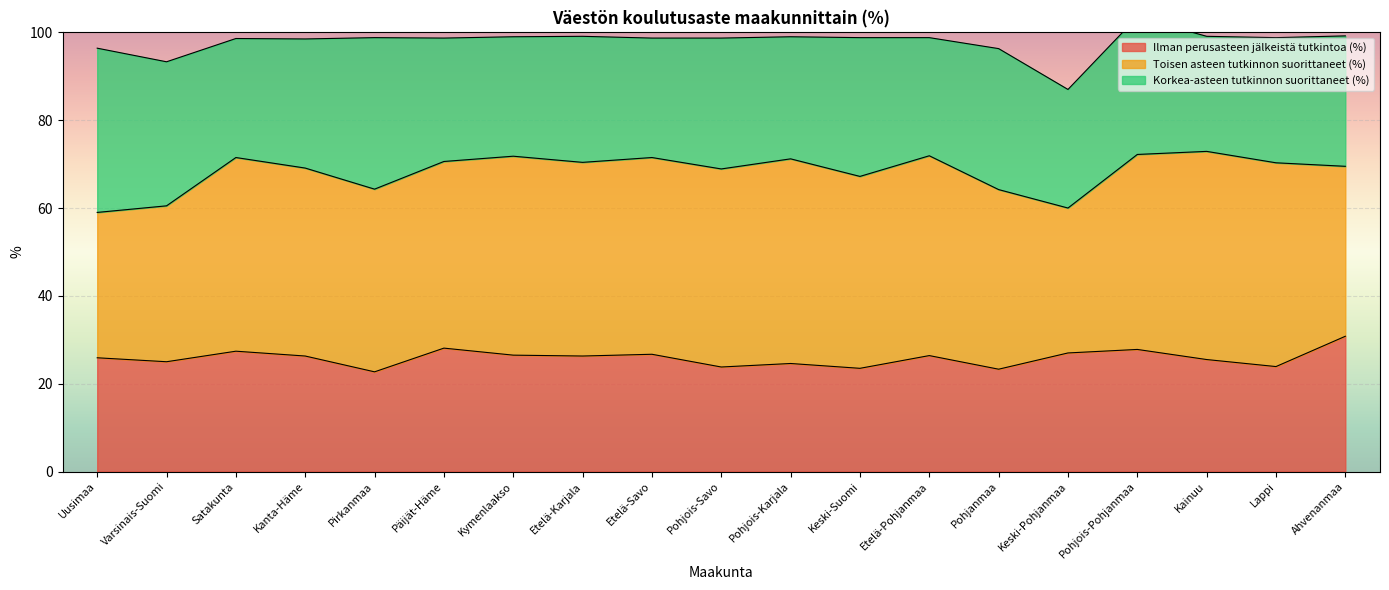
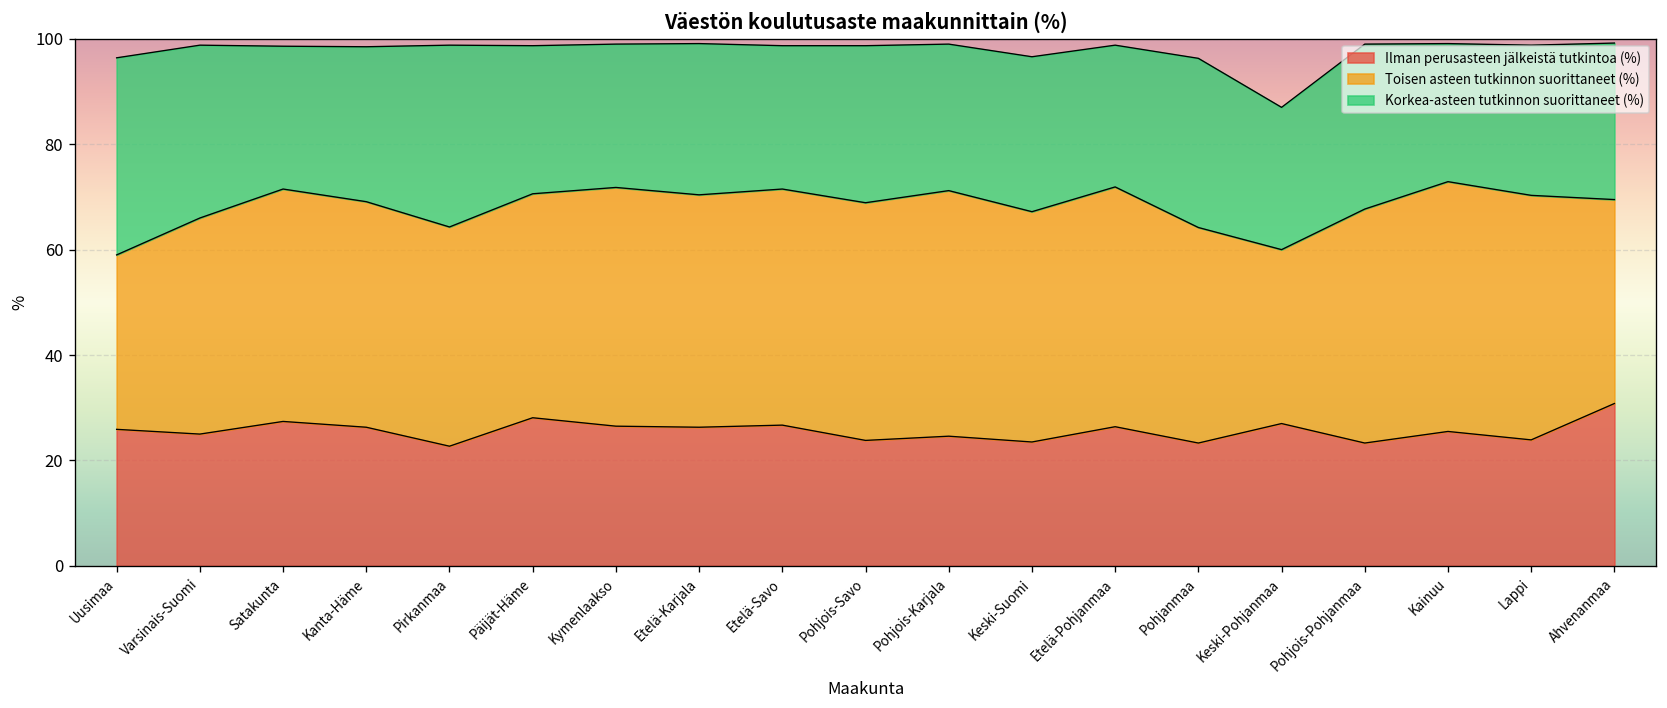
Toisen asteen tutkinnon suorittaneet (%), Varsinais-Suomi: 36 -> 41
Korkea-asteen tutkinnon suorittaneet (%), Keski-Suomi: 32 -> 29
Ilman perusasteen jälkeistä tutkintoa (%), Pohjois-Pohjanmaa: 28 -> 23
